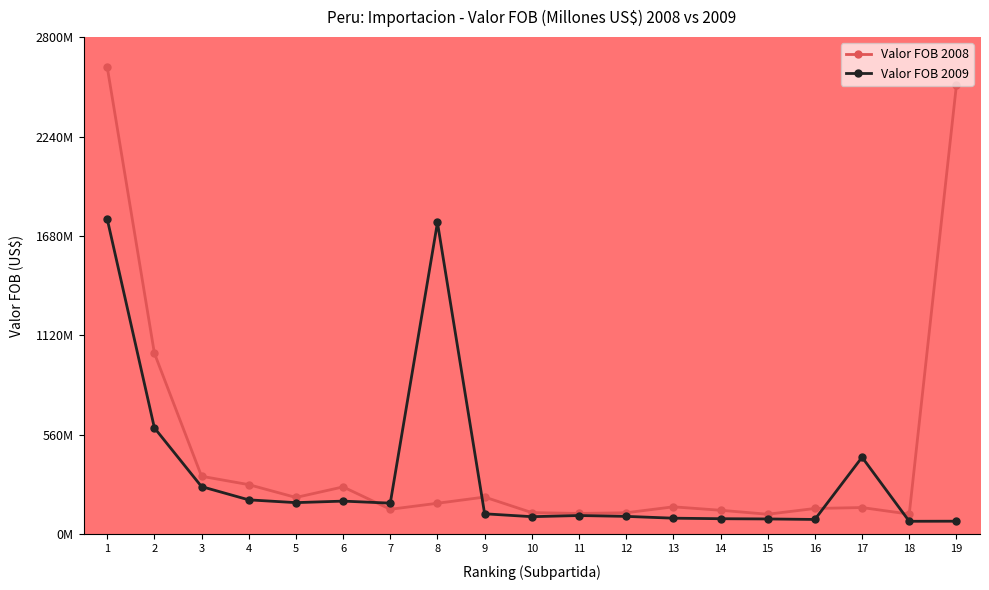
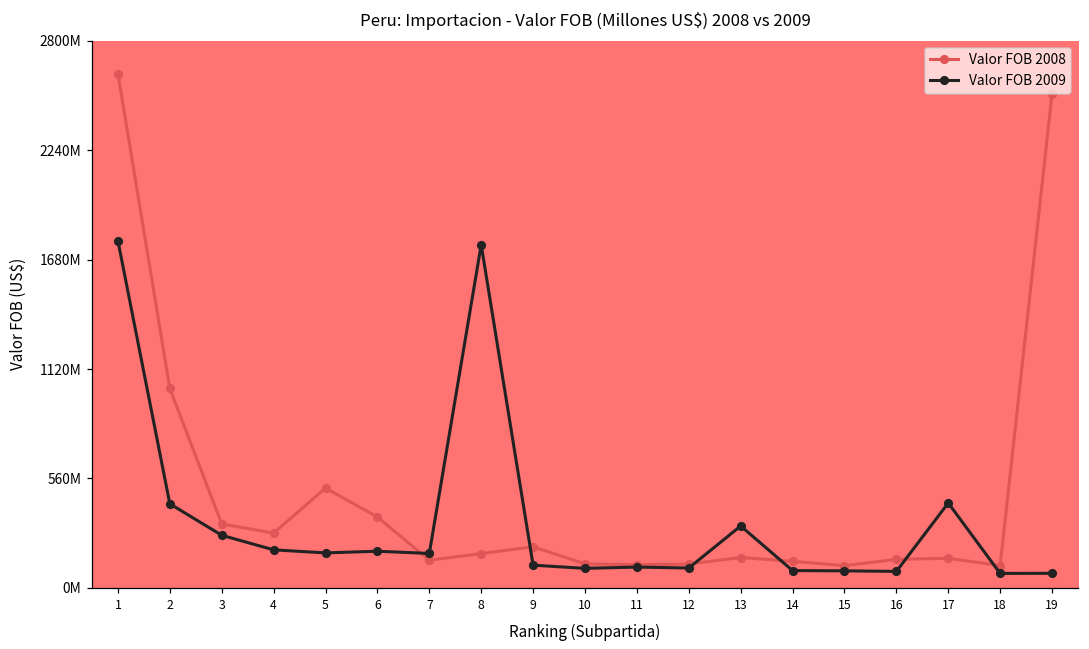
Valor FOB 2009, 2: 600000000 -> 430000000
Valor FOB 2008, 5: 210000000 -> 510000000
Valor FOB 2008, 6: 270000000 -> 360000000
Valor FOB 2009, 13: 90000000 -> 320000000
